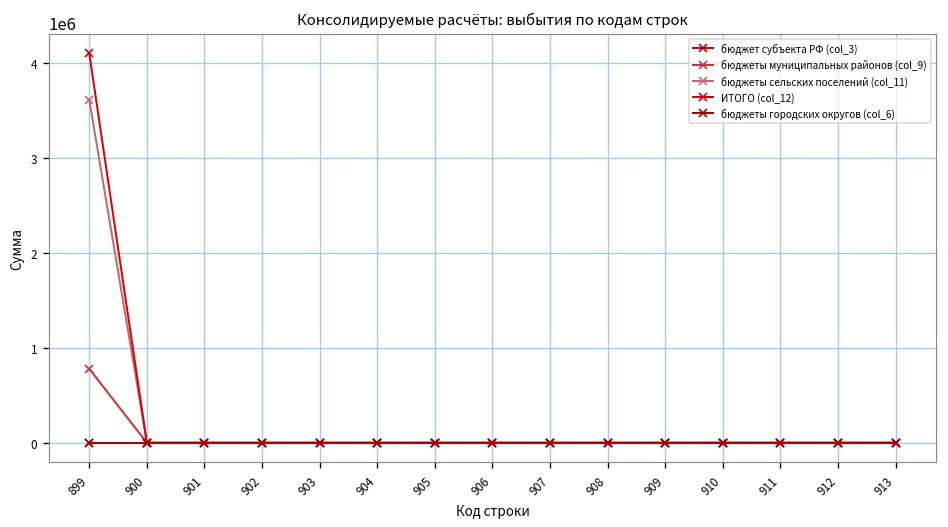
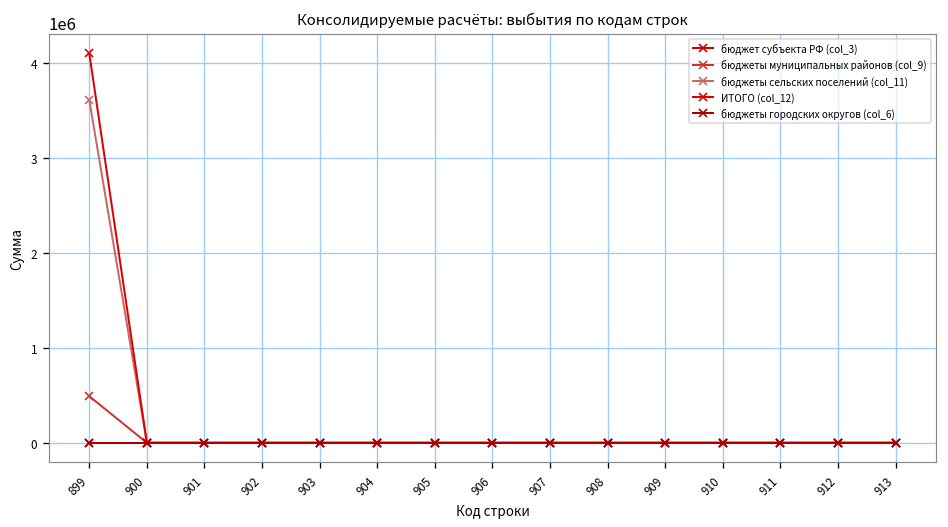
бюджеты муниципальных районов (col_9), 899: 800000 -> 500000
